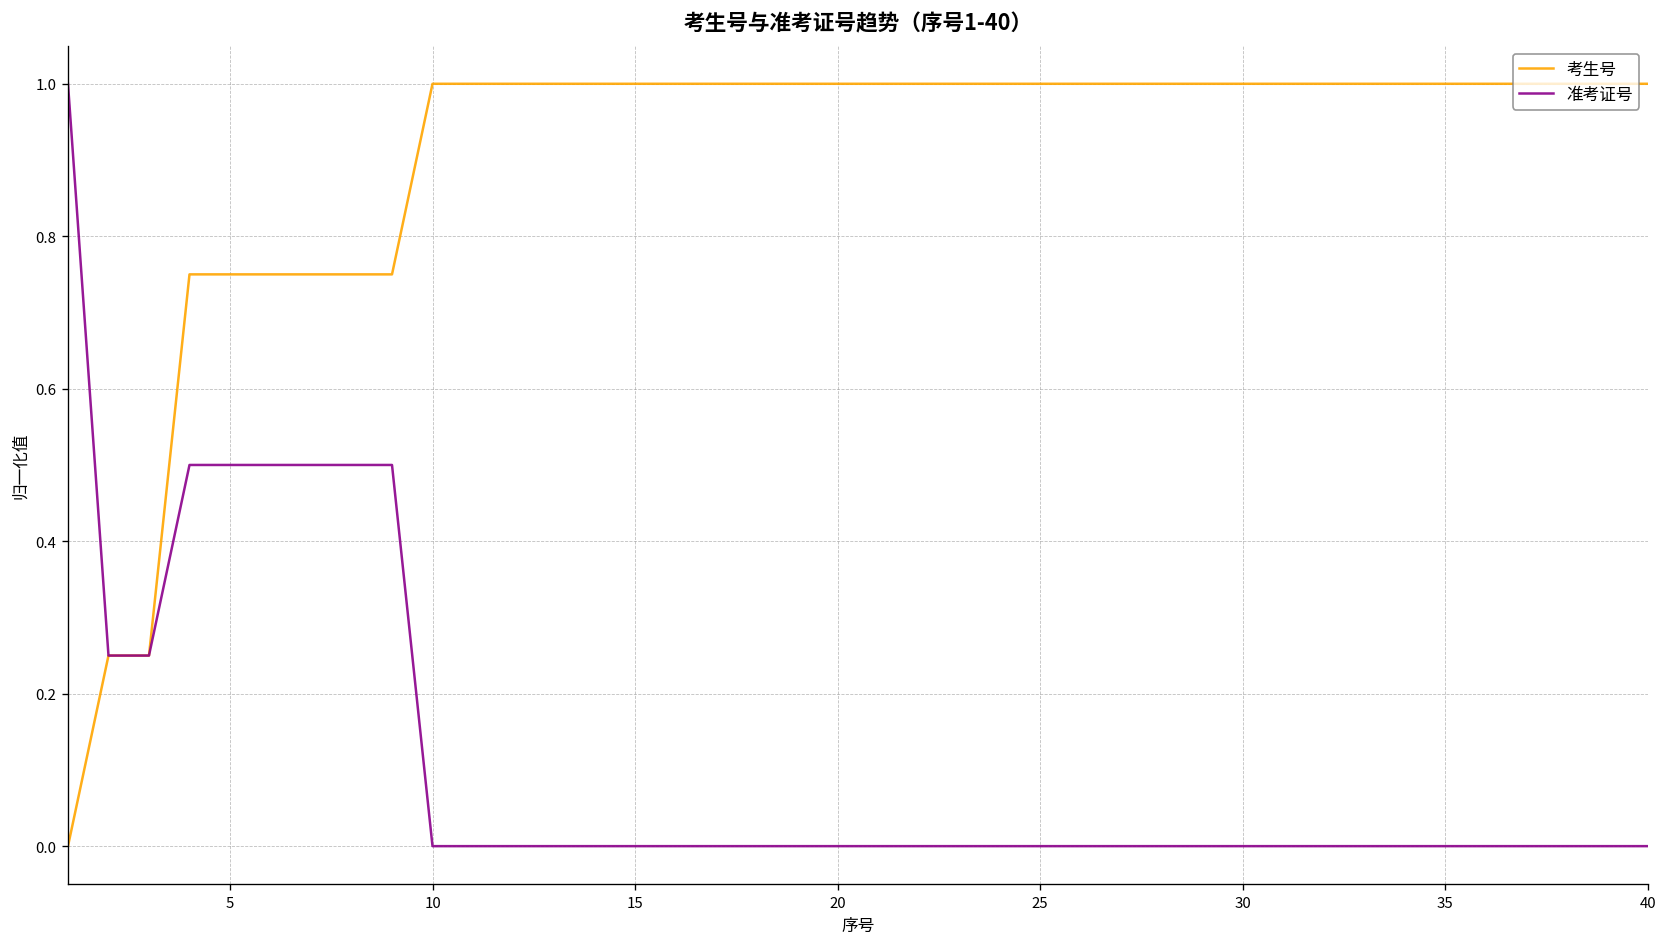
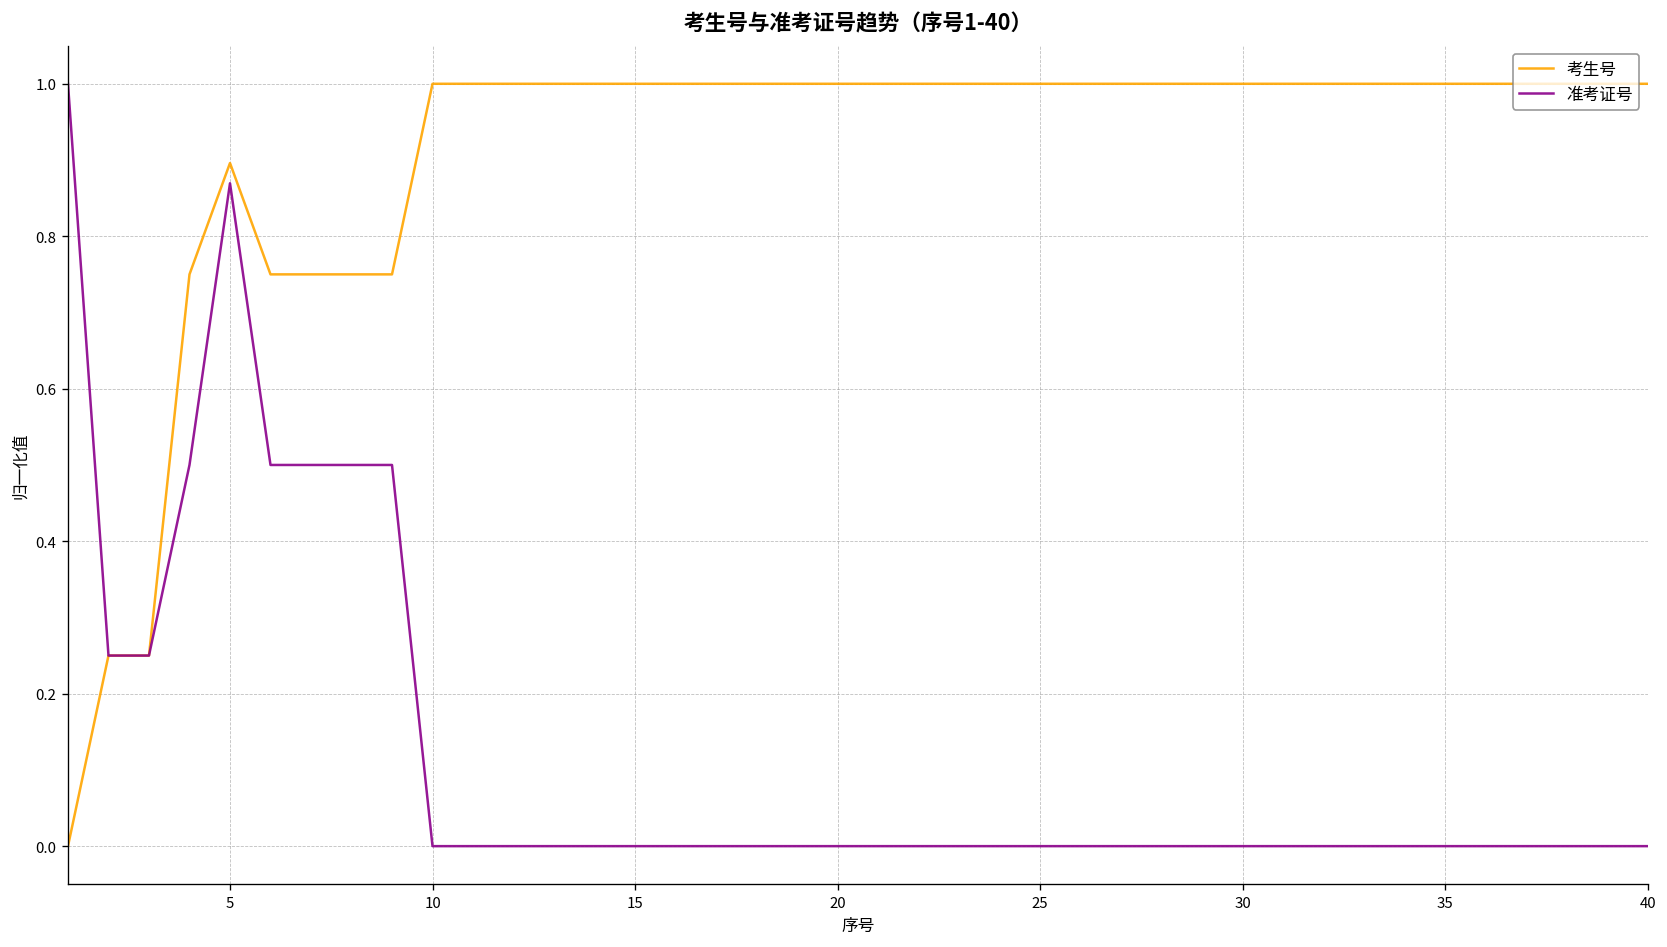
考生号, 5: 0.75 -> 0.90
准考证号, 5: 0.50 -> 0.87
